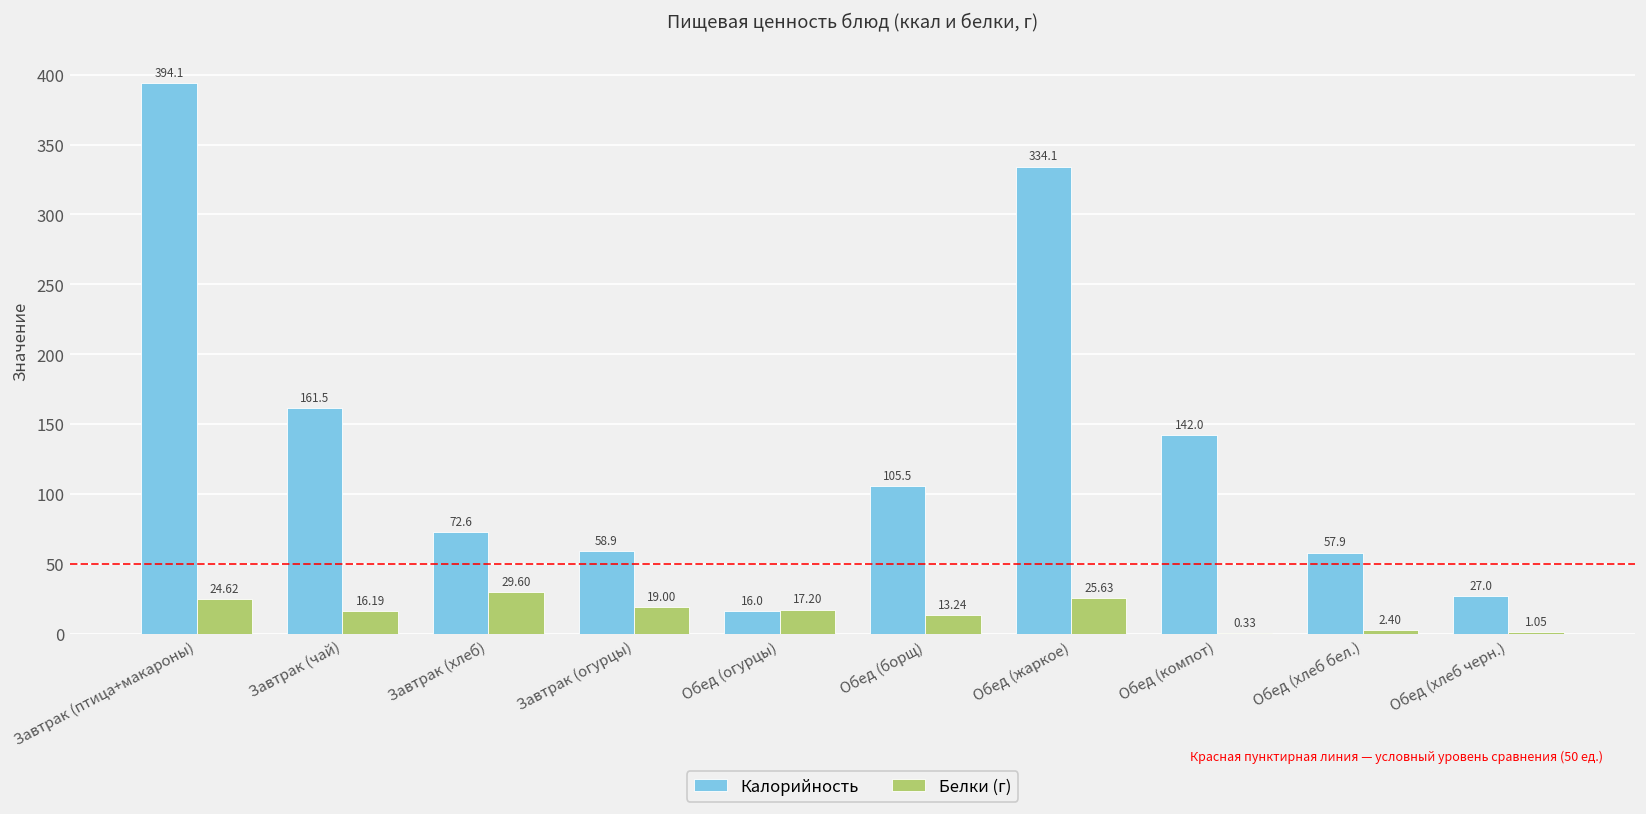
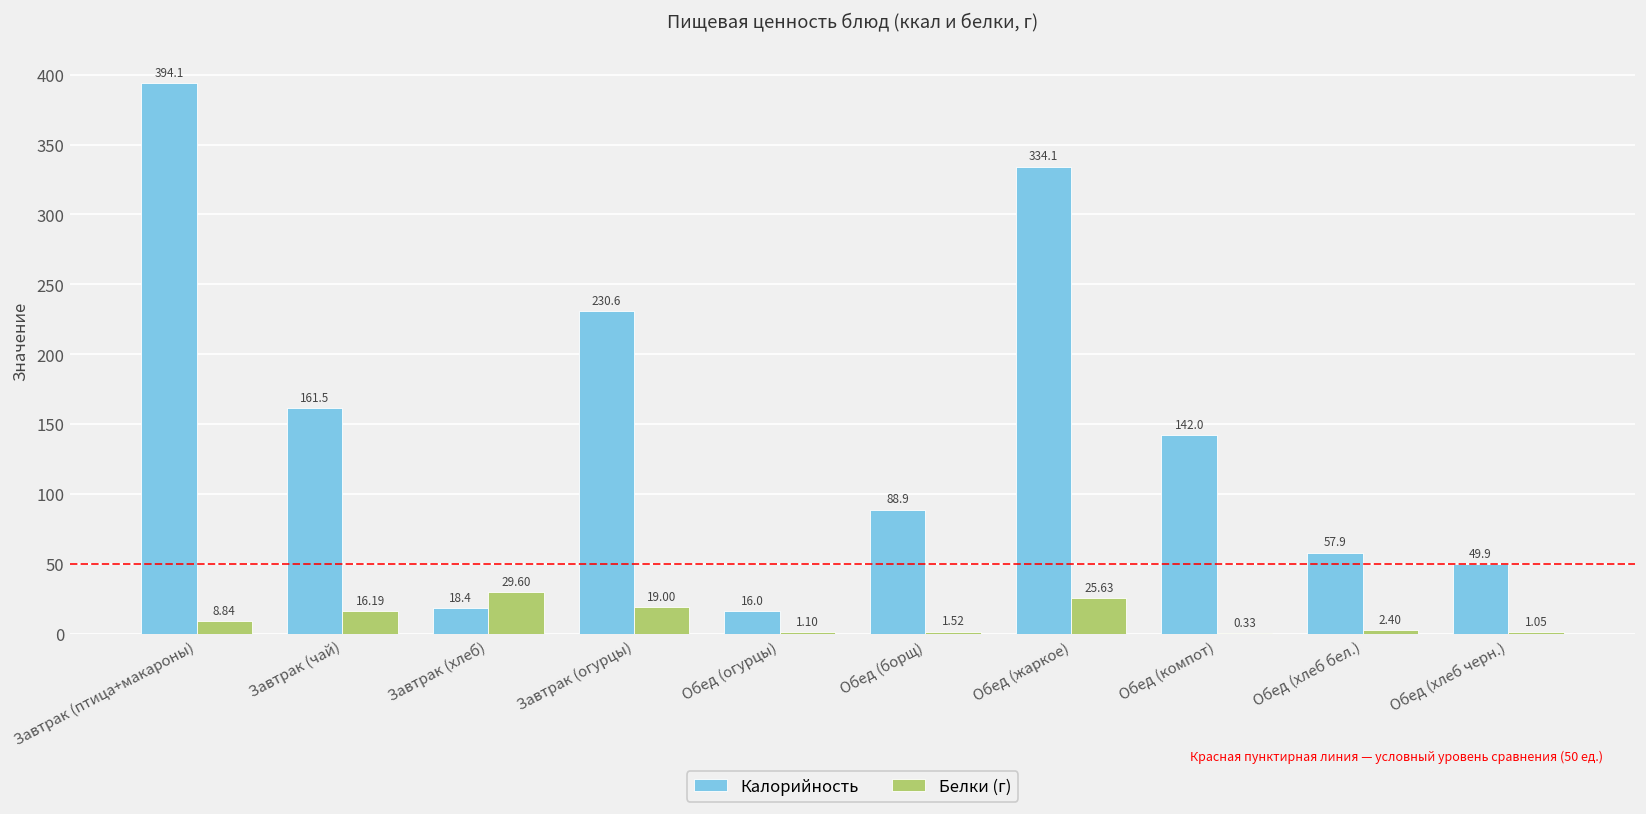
Белки (г), Завтрак (птица+макароны): 24.62 -> 8.84
Калорийность, Завтрак (хлеб): 72.6 -> 18.4
Калорийность, Завтрак (огурцы): 58.9 -> 230.6
Белки (г), Обед (огурцы): 17.20 -> 1.10
Калорийность, Обед (борщ): 105.5 -> 88.9
Белки (г), Обед (борщ): 13.24 -> 1.52
Калорийность, Обед (хлеб черн.): 27.0 -> 49.9
